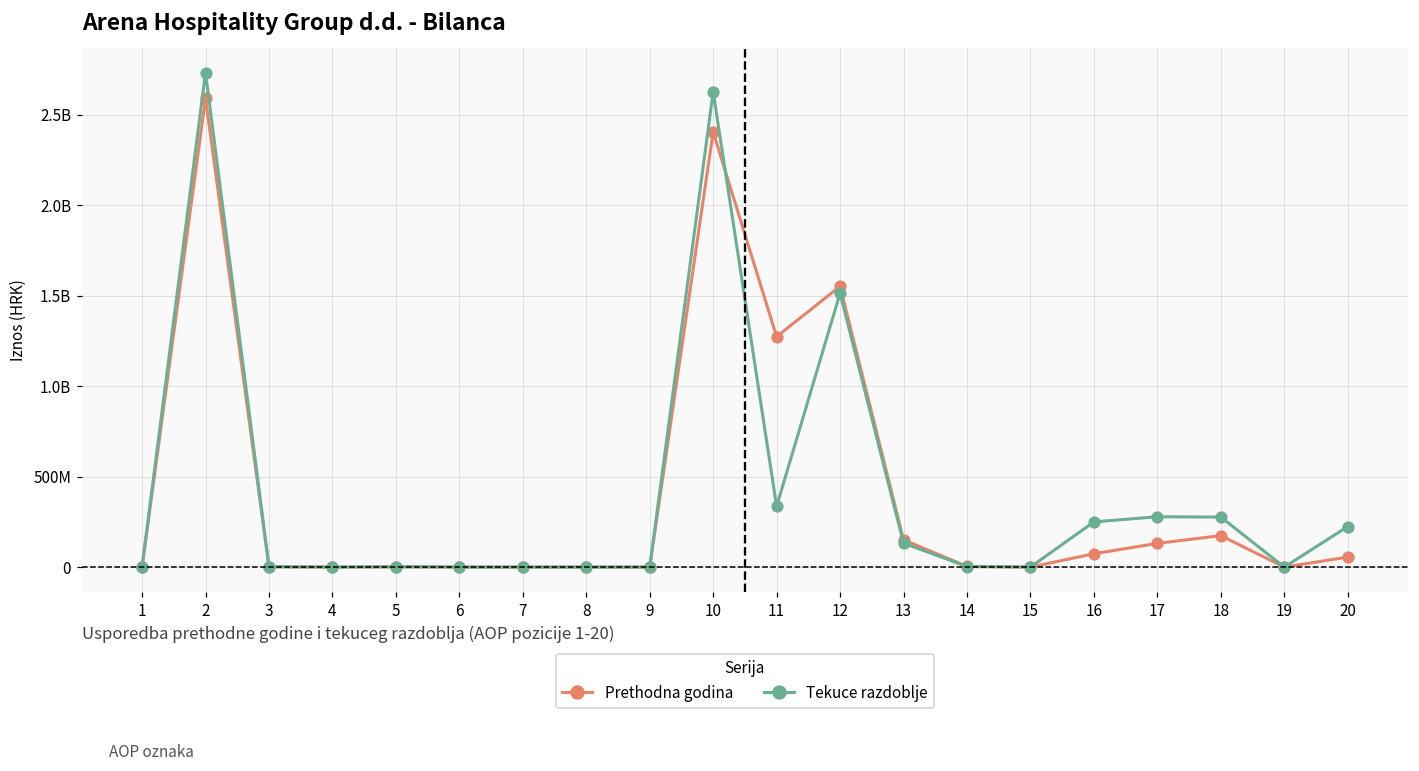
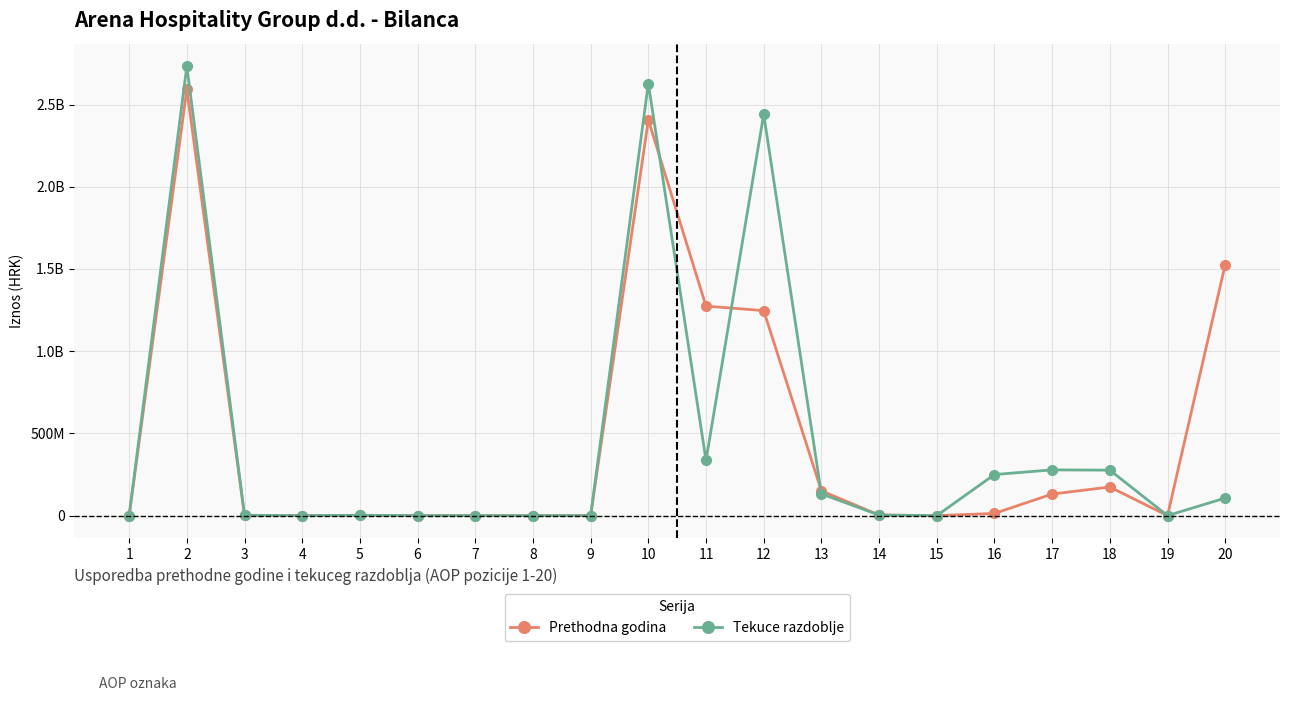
Prethodna godina, 12: 1550000000 -> 1250000000
Tekuce razdoblje, 12: 1510000000 -> 2440000000
Prethodna godina, 16: 70000000 -> 10000000
Prethodna godina, 20: 60000000 -> 1530000000
Tekuce razdoblje, 20: 220000000 -> 110000000
